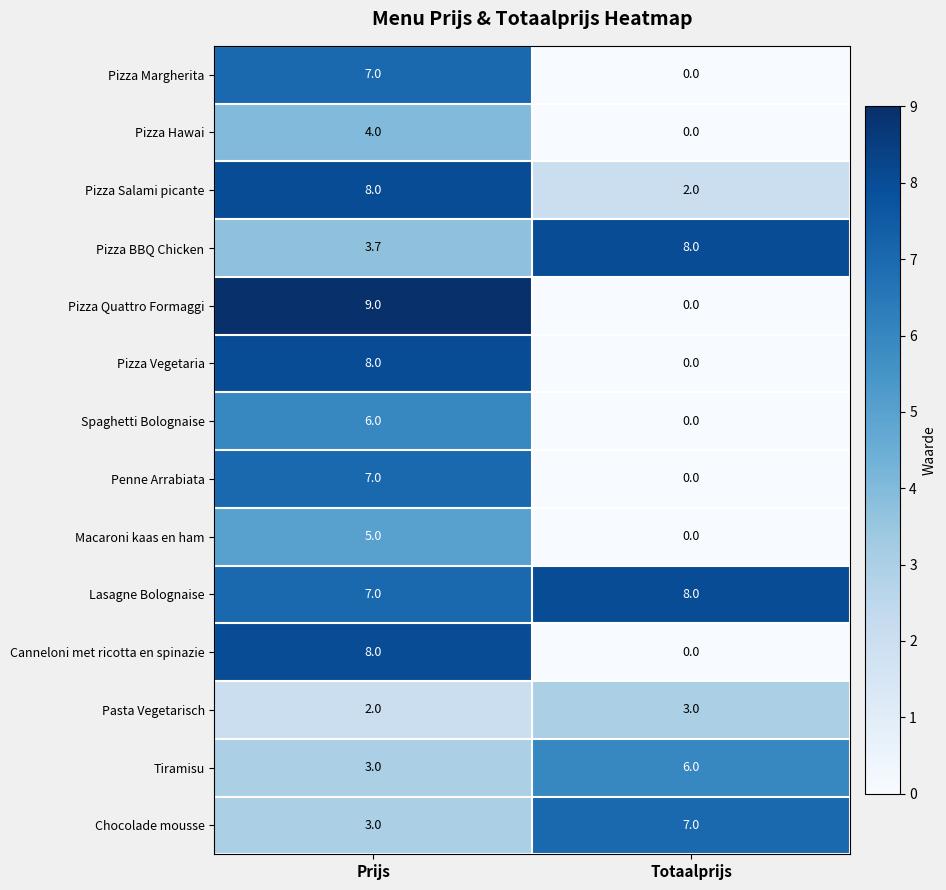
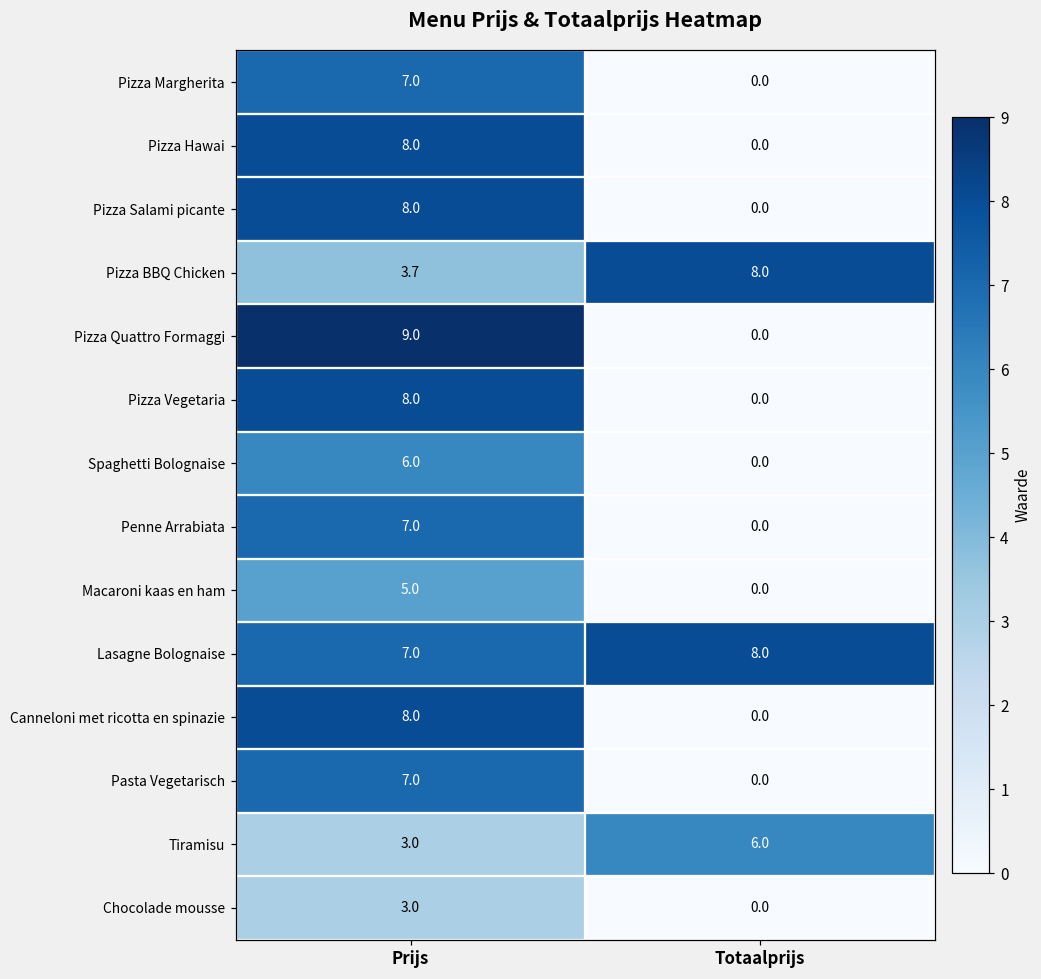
Pizza Hawai, Prijs: 4.0 -> 8.0
Pizza Salami picante, Totaalprijs: 2.0 -> 0.0
Pasta Vegetarisch, Prijs: 2.0 -> 7.0
Pasta Vegetarisch, Totaalprijs: 3.0 -> 0.0
Chocolade mousse, Totaalprijs: 7.0 -> 0.0
